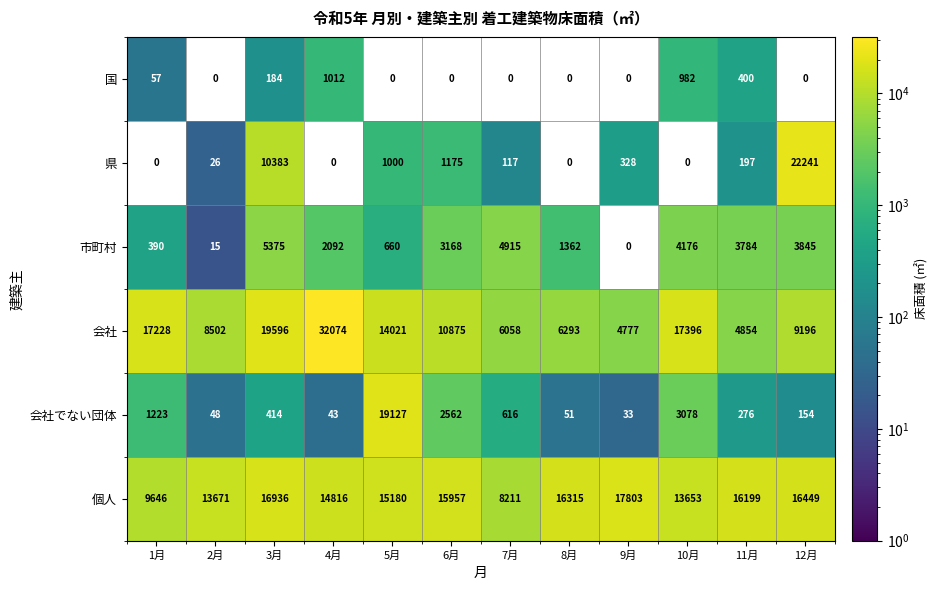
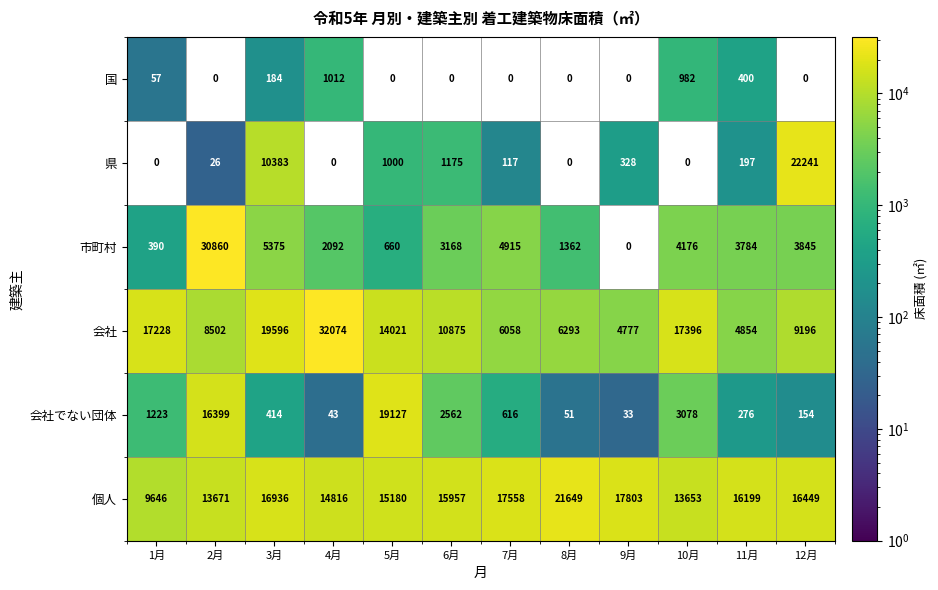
市町村, 2月: 15 -> 30860
会社でない団体, 2月: 48 -> 16399
個人, 7月: 8211 -> 17558
個人, 8月: 16315 -> 21649
